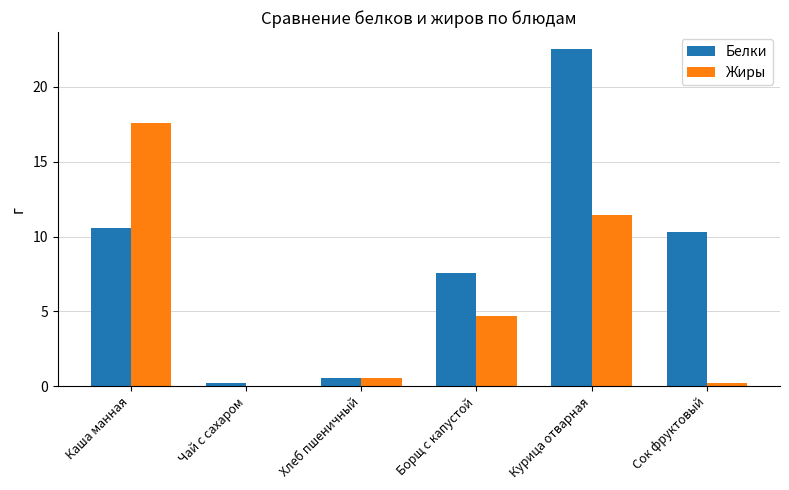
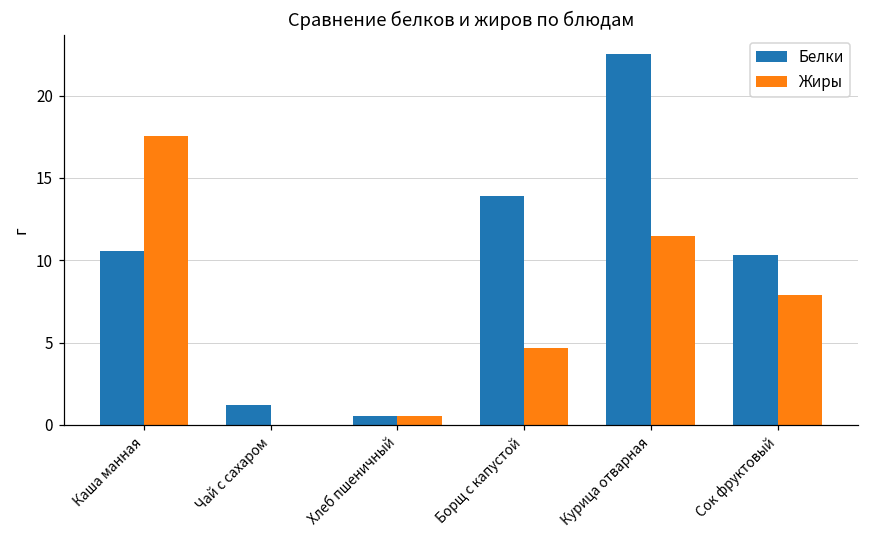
Белки, Чай с сахаром: 0.2 -> 1.2
Белки, Борщ с капустой: 7.6 -> 13.9
Жиры, Сок фруктовый: 0.2 -> 7.9
